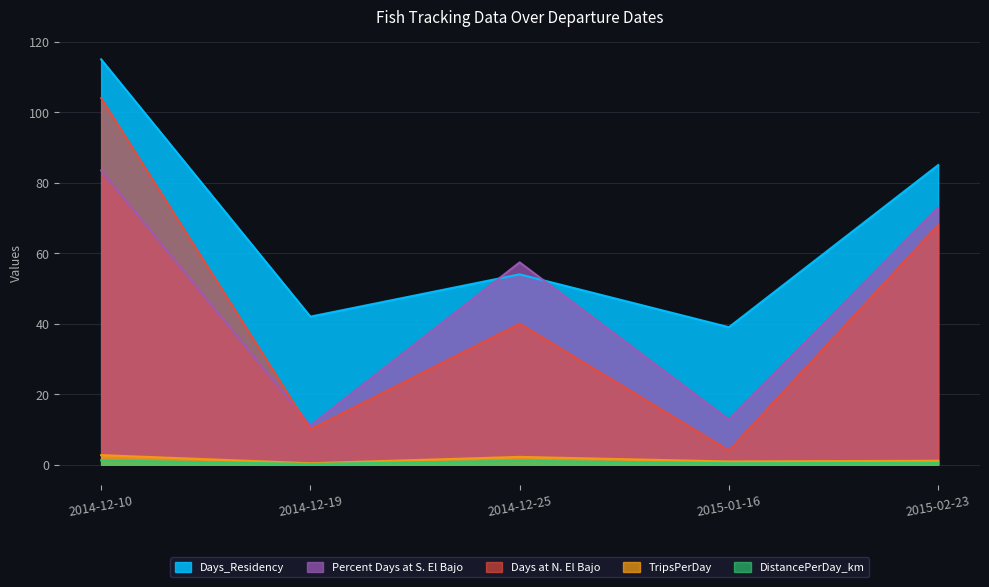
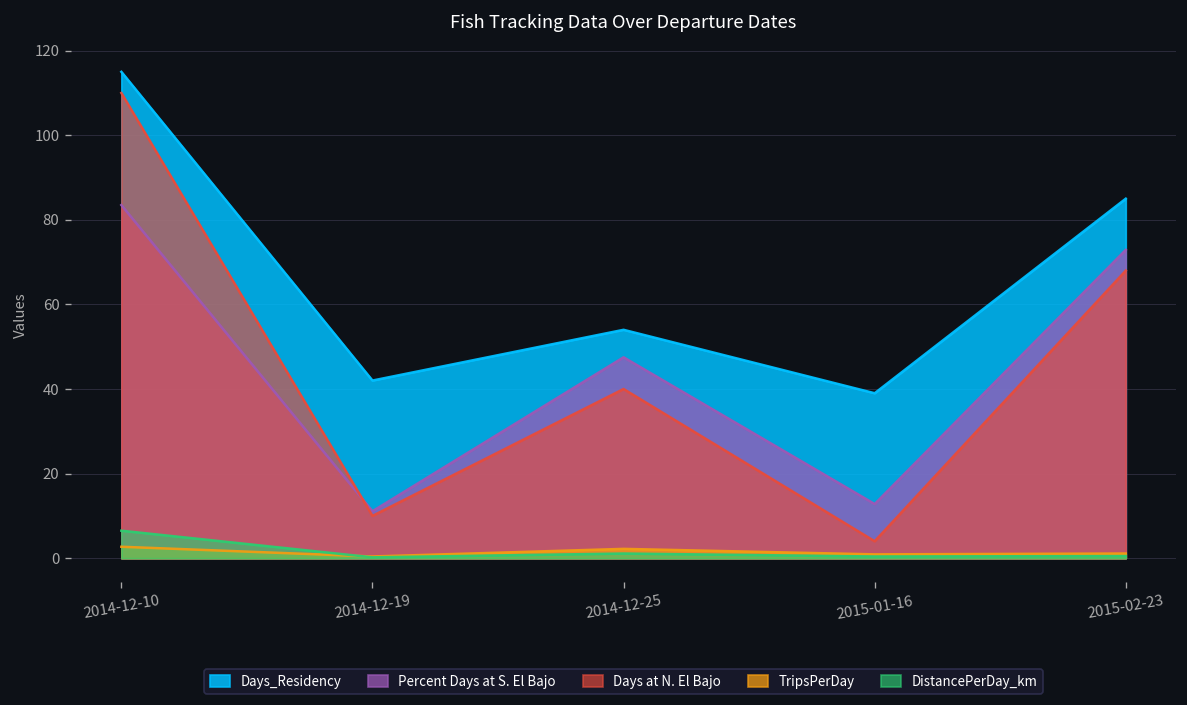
Days at N. El Bajo, 2014-12-10: 104 -> 110
DistancePerDay_km, 2014-12-10: 1 -> 7
Percent Days at S. El Bajo, 2014-12-25: 57 -> 48
